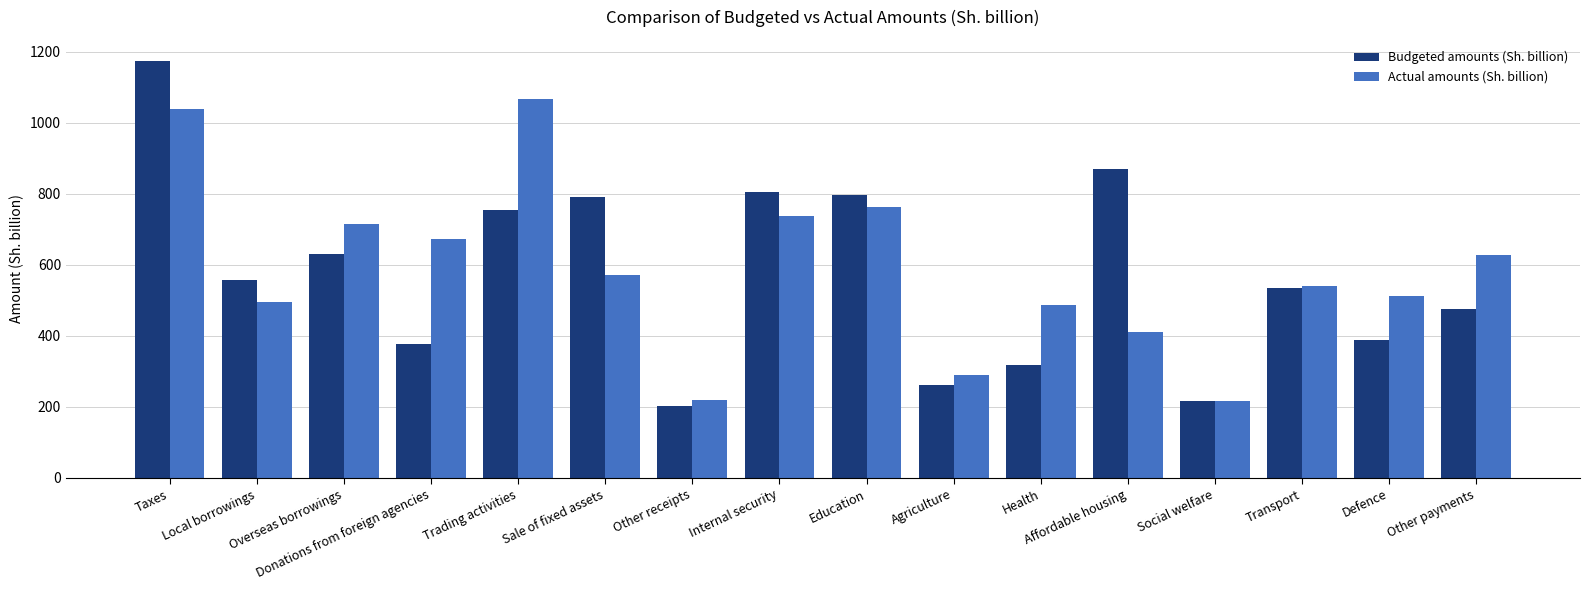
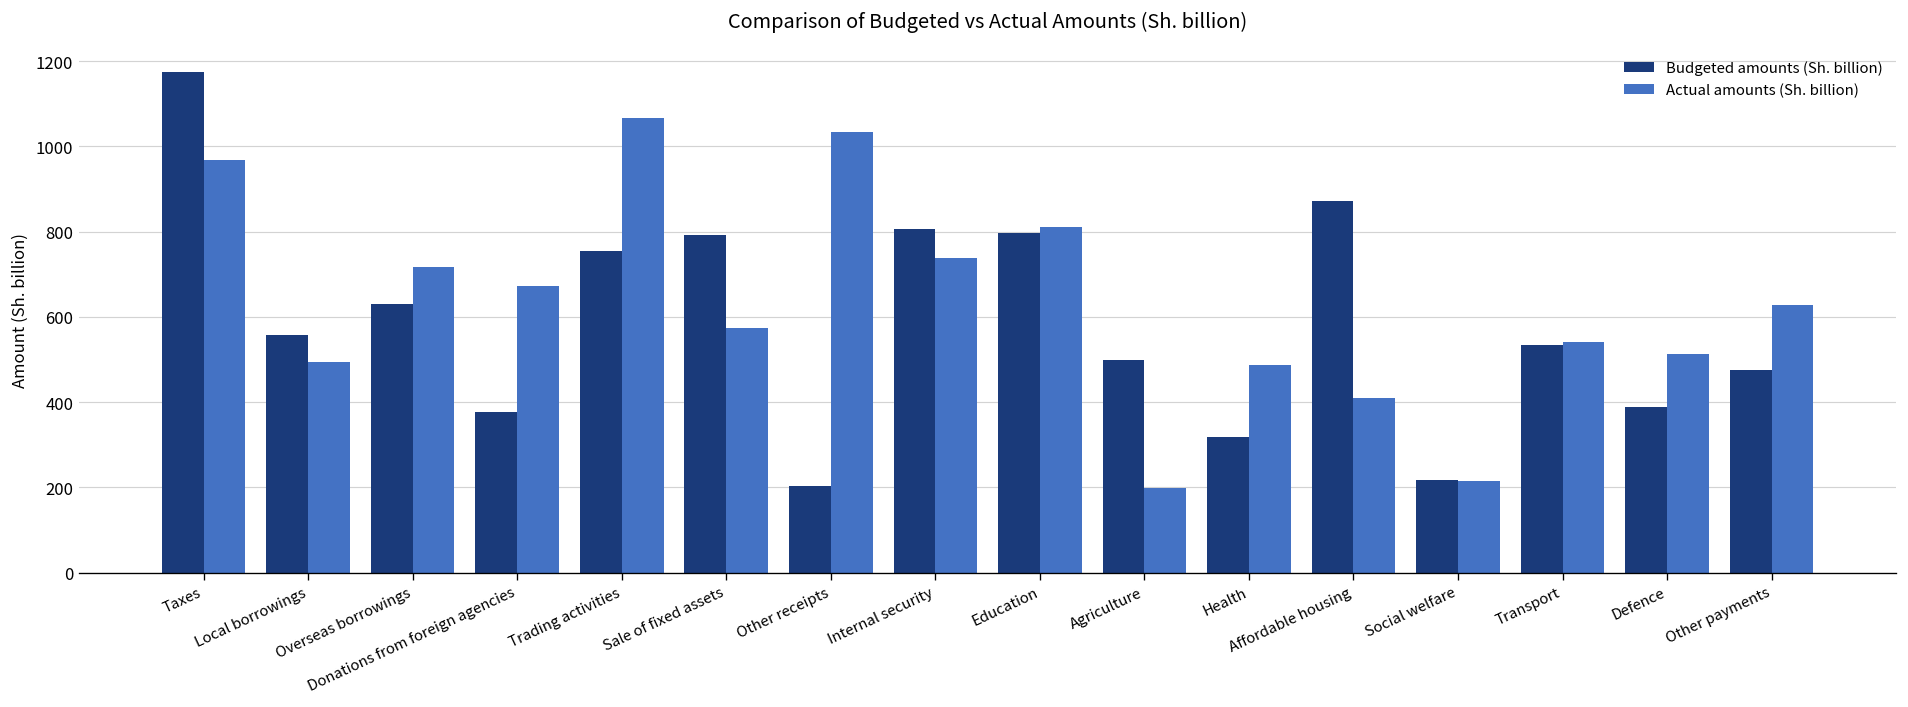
Actual amounts (Sh. billion), Taxes: 1040 -> 970
Actual amounts (Sh. billion), Other receipts: 220 -> 1030
Actual amounts (Sh. billion), Education: 760 -> 810
Budgeted amounts (Sh. billion), Agriculture: 260 -> 500
Actual amounts (Sh. billion), Agriculture: 290 -> 200
